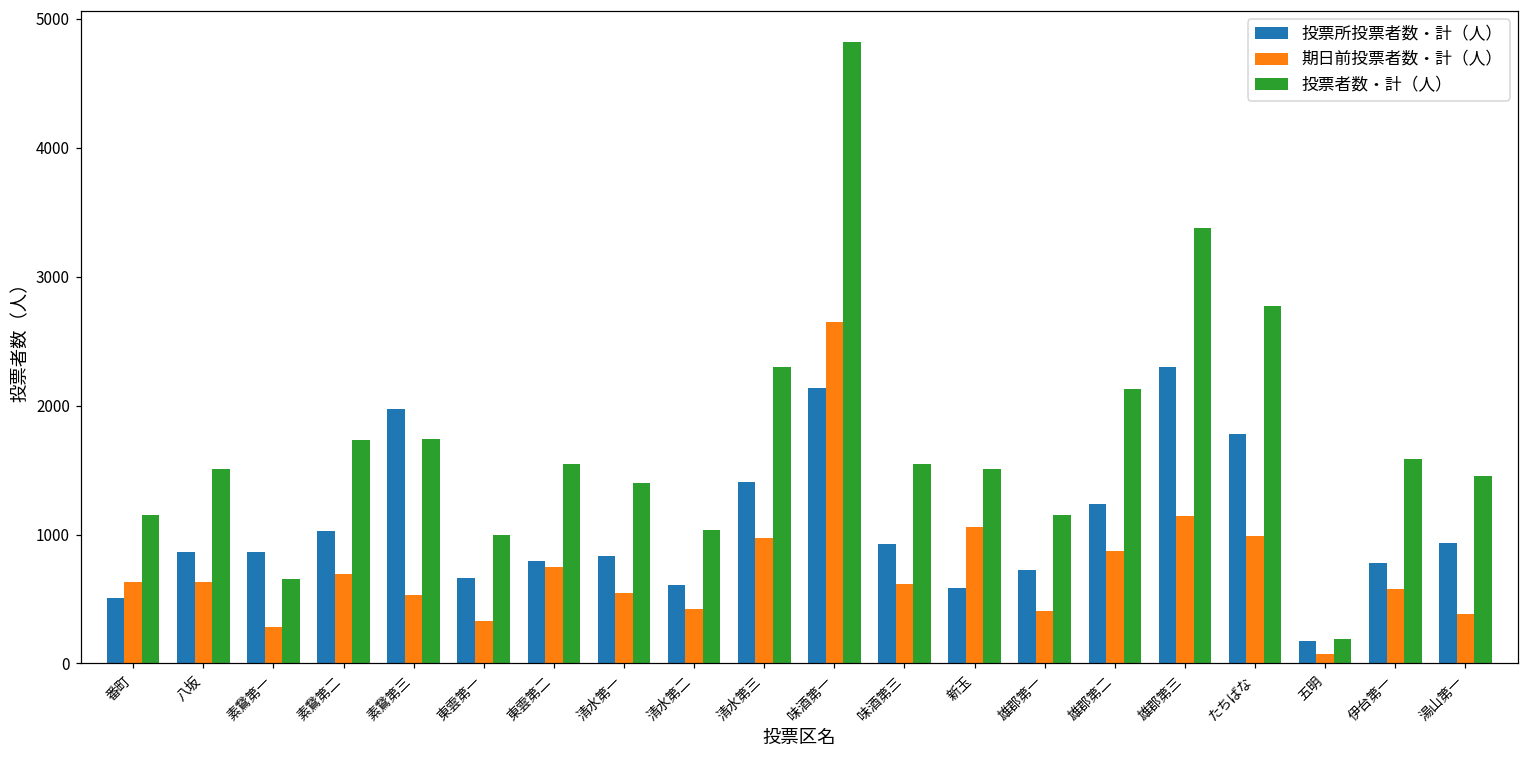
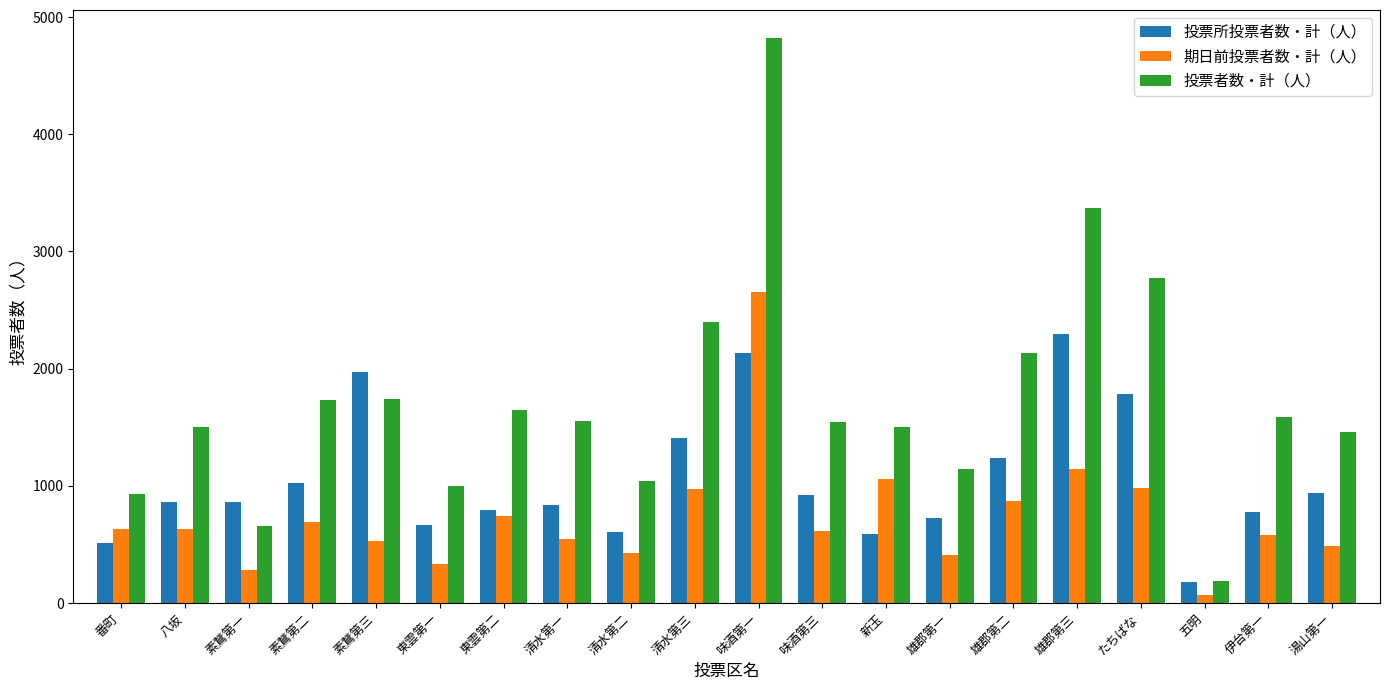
投票者数・計（人）, 番町: 1150 -> 940
投票者数・計（人）, 東雲第二: 1550 -> 1640
投票者数・計（人）, 清水第一: 1400 -> 1550
投票者数・計（人）, 清水第三: 2300 -> 2400
期日前投票者数・計（人）, 湯山第一: 380 -> 490
